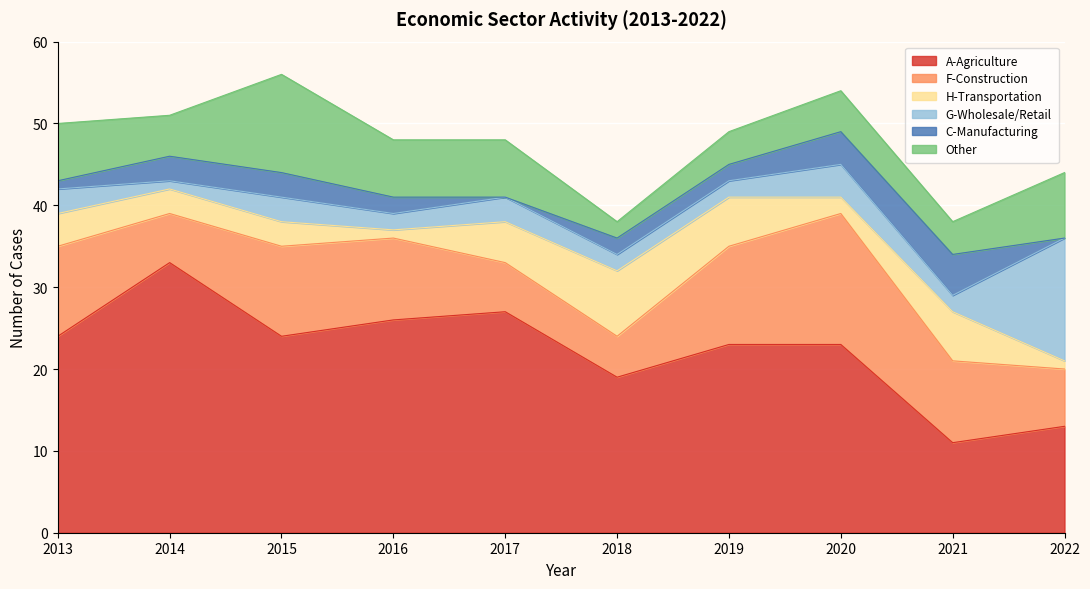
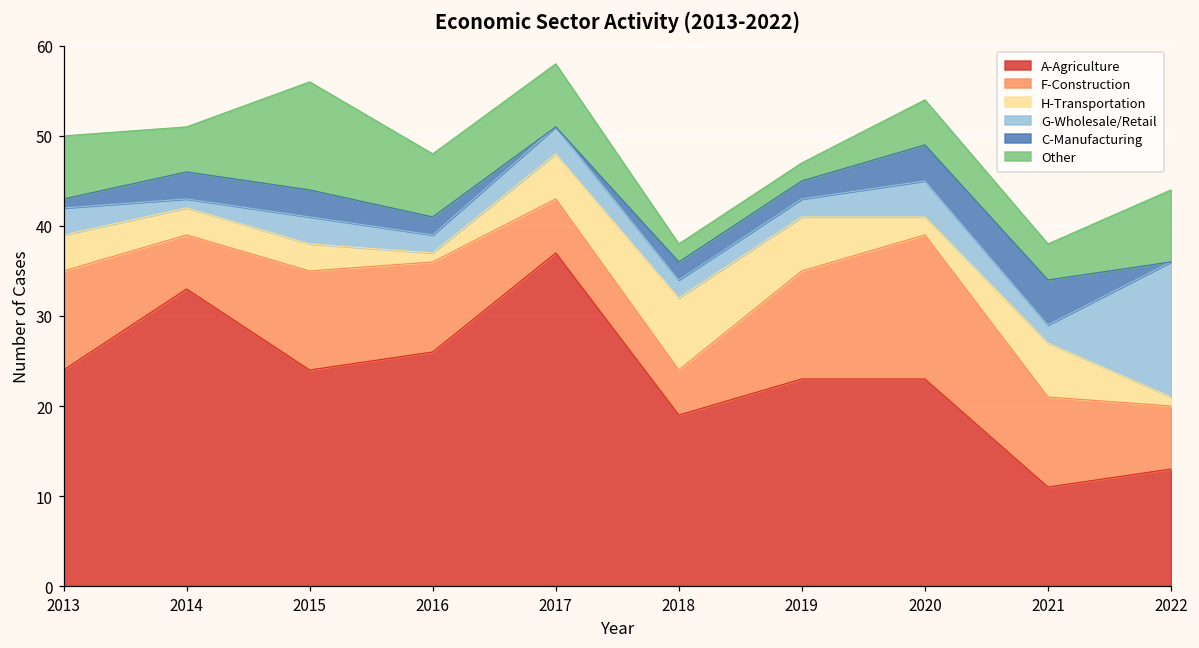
A-Agriculture, 2017: 27 -> 37
Other, 2019: 4 -> 2
